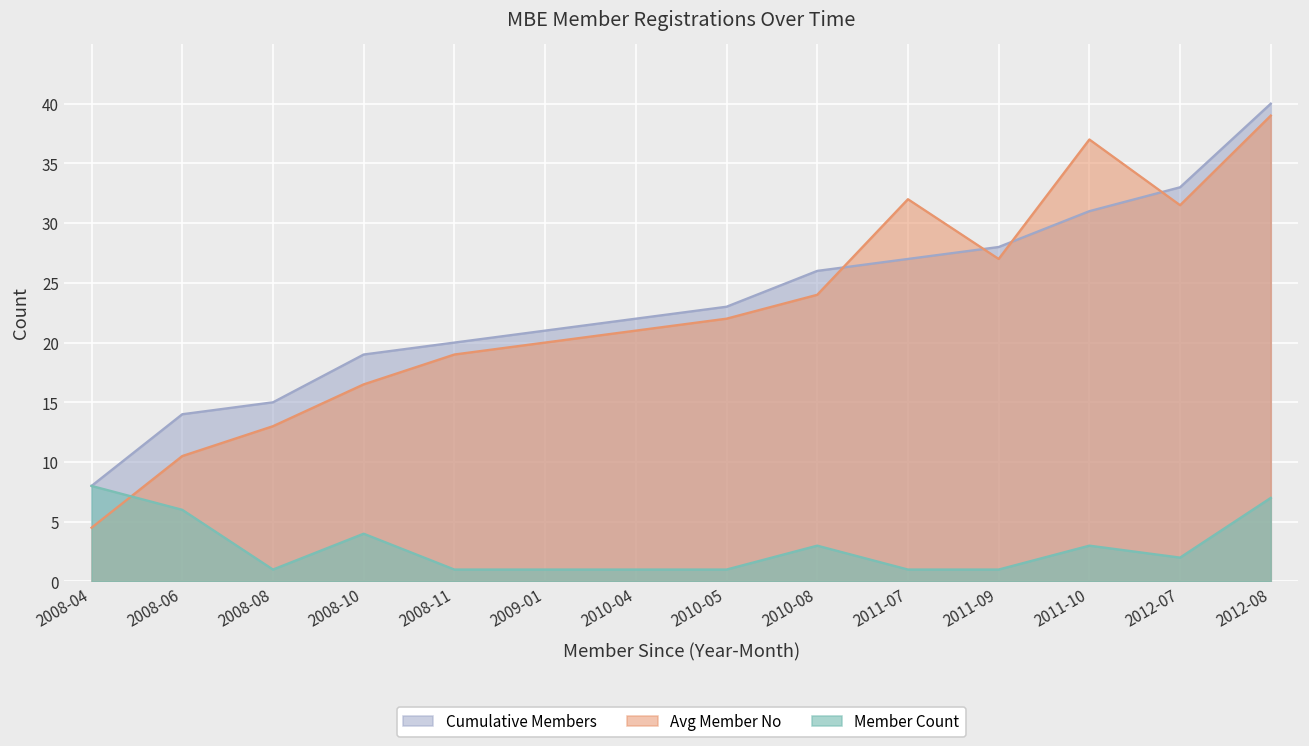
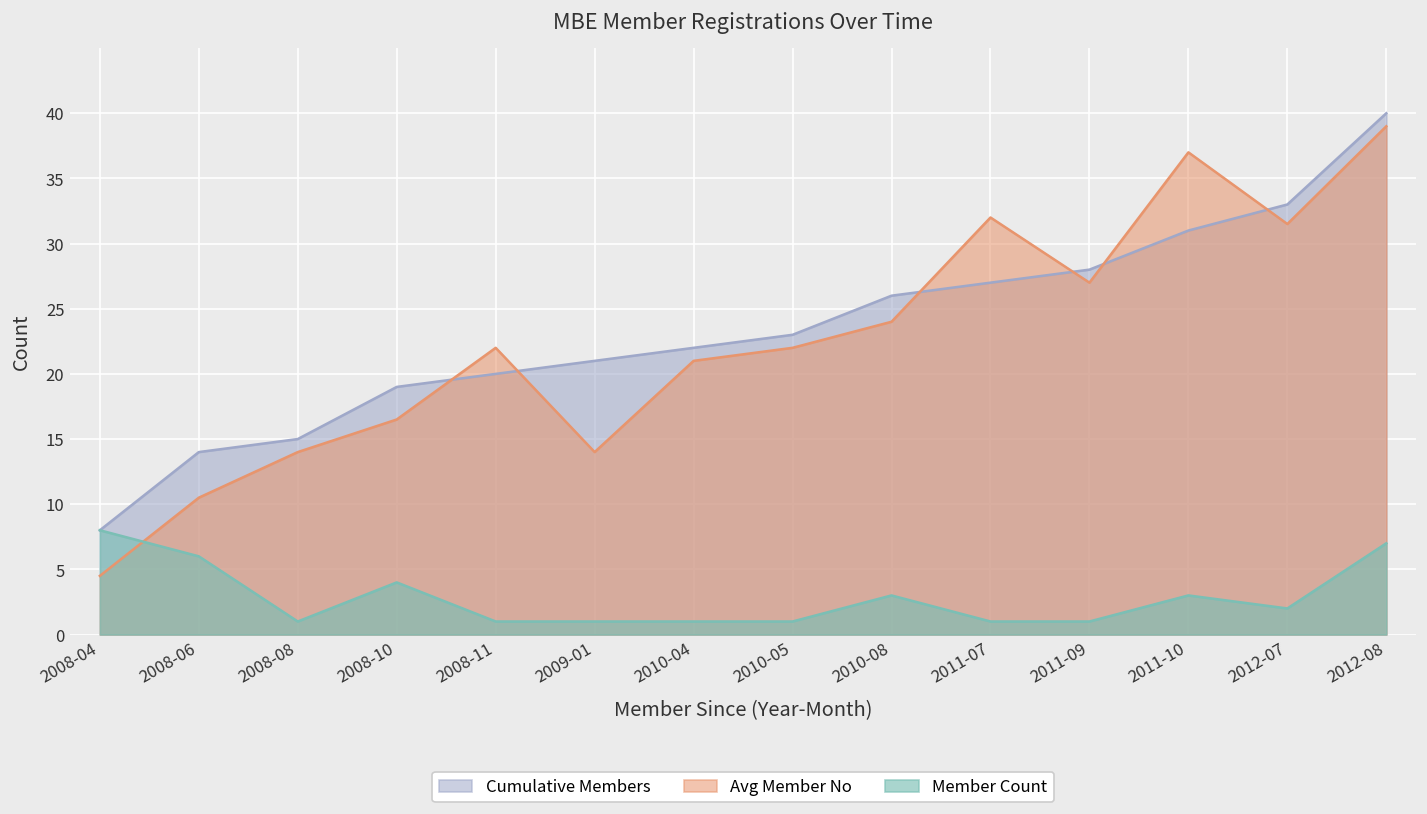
Avg Member No, 2008-08: 13 -> 14
Avg Member No, 2008-11: 19 -> 22
Avg Member No, 2009-01: 20 -> 14
